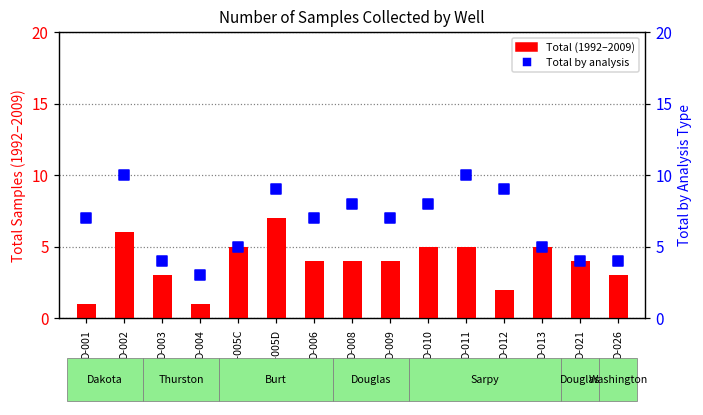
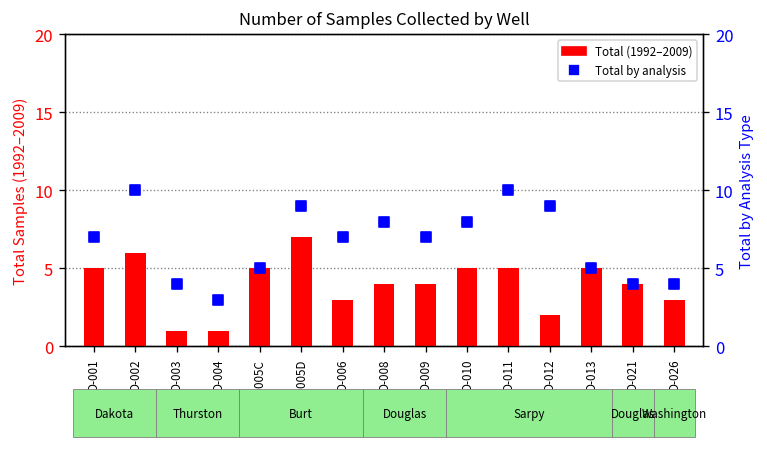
Total (1992–2009), D-001: 1 -> 5
Total (1992–2009), D-003: 3 -> 1
Total (1992–2009), D-006: 4 -> 3
